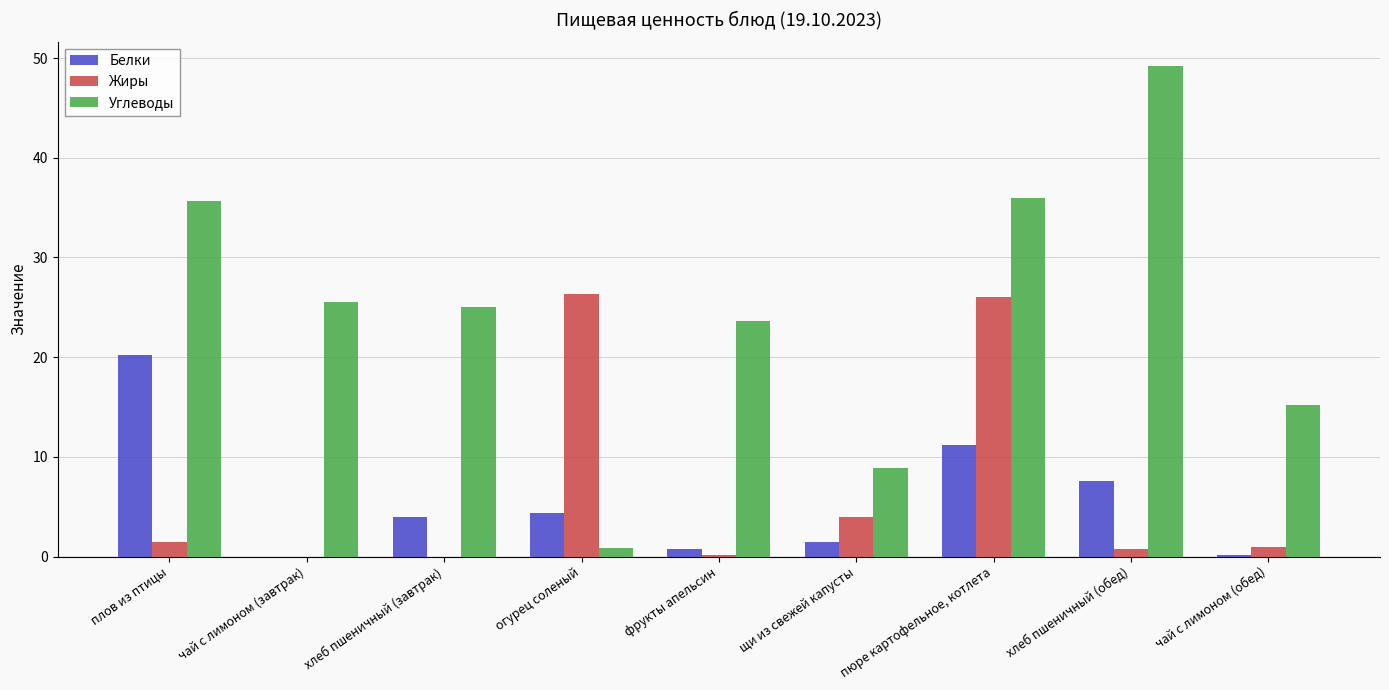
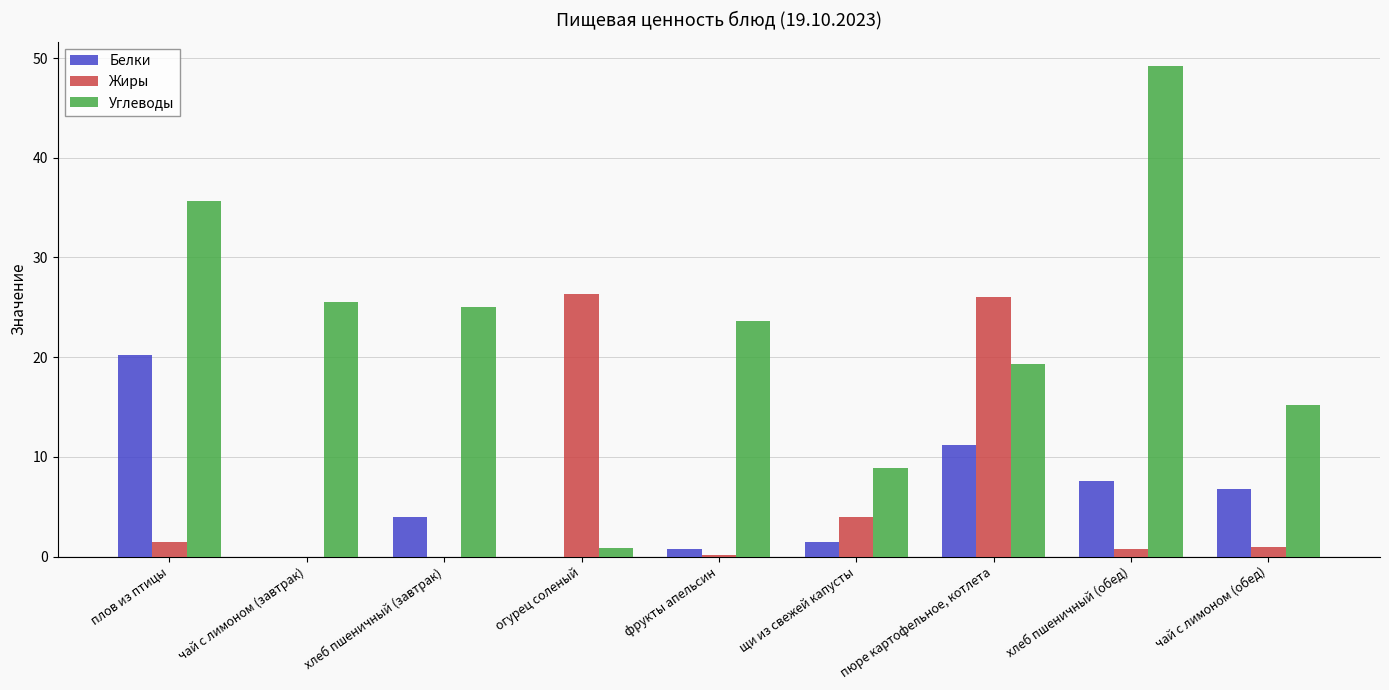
Белки, огурец соленый: 4 -> 0
Углеводы, пюре картофельное, котлета: 36 -> 19
Белки, чай с лимоном (обед): 0 -> 7
